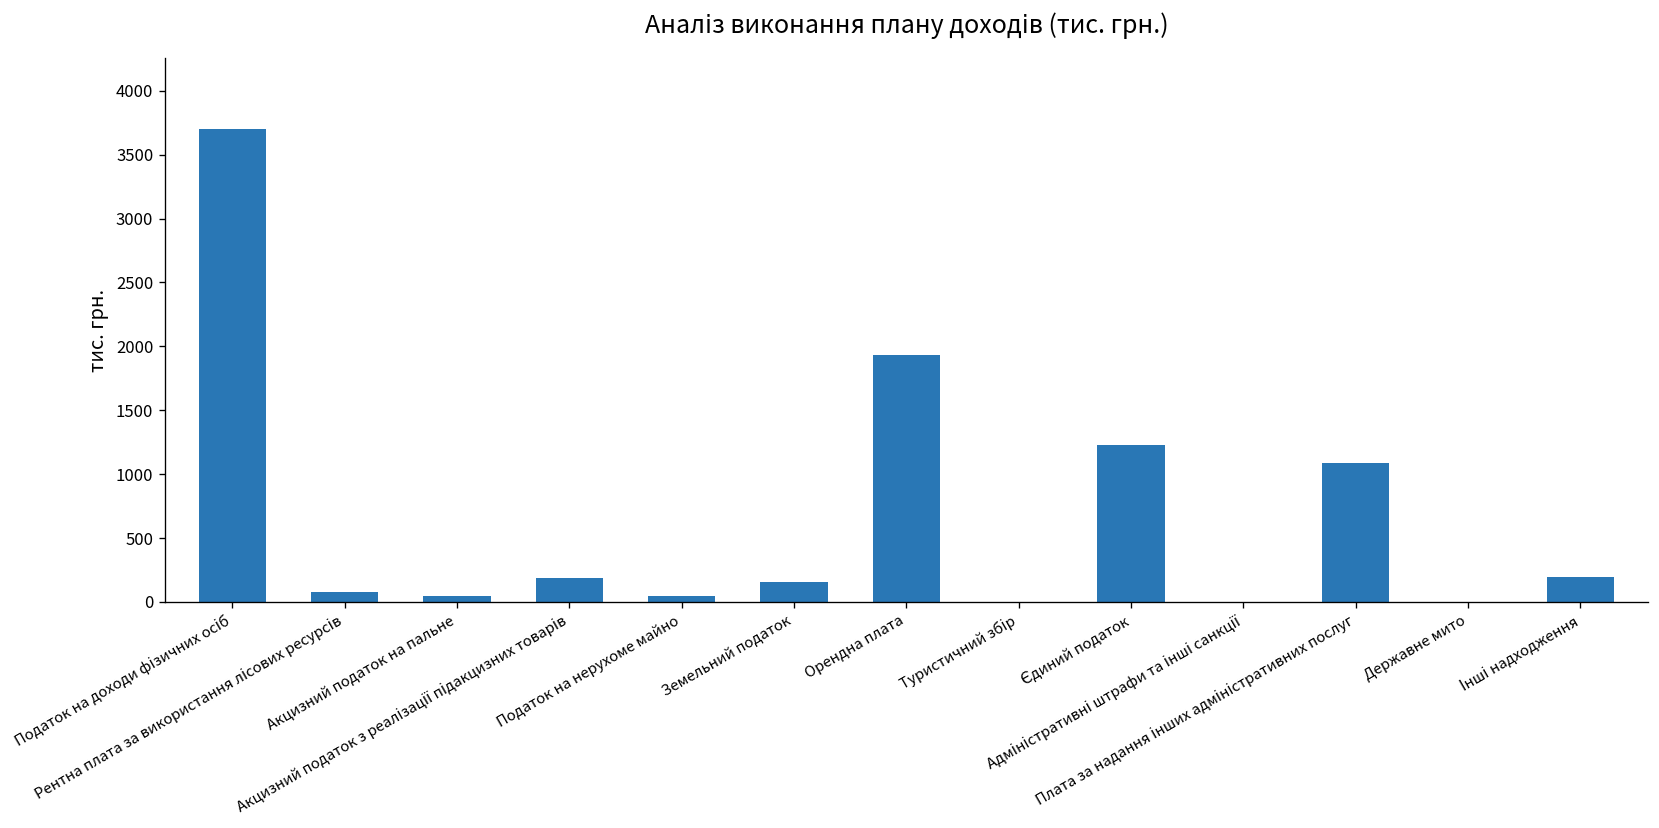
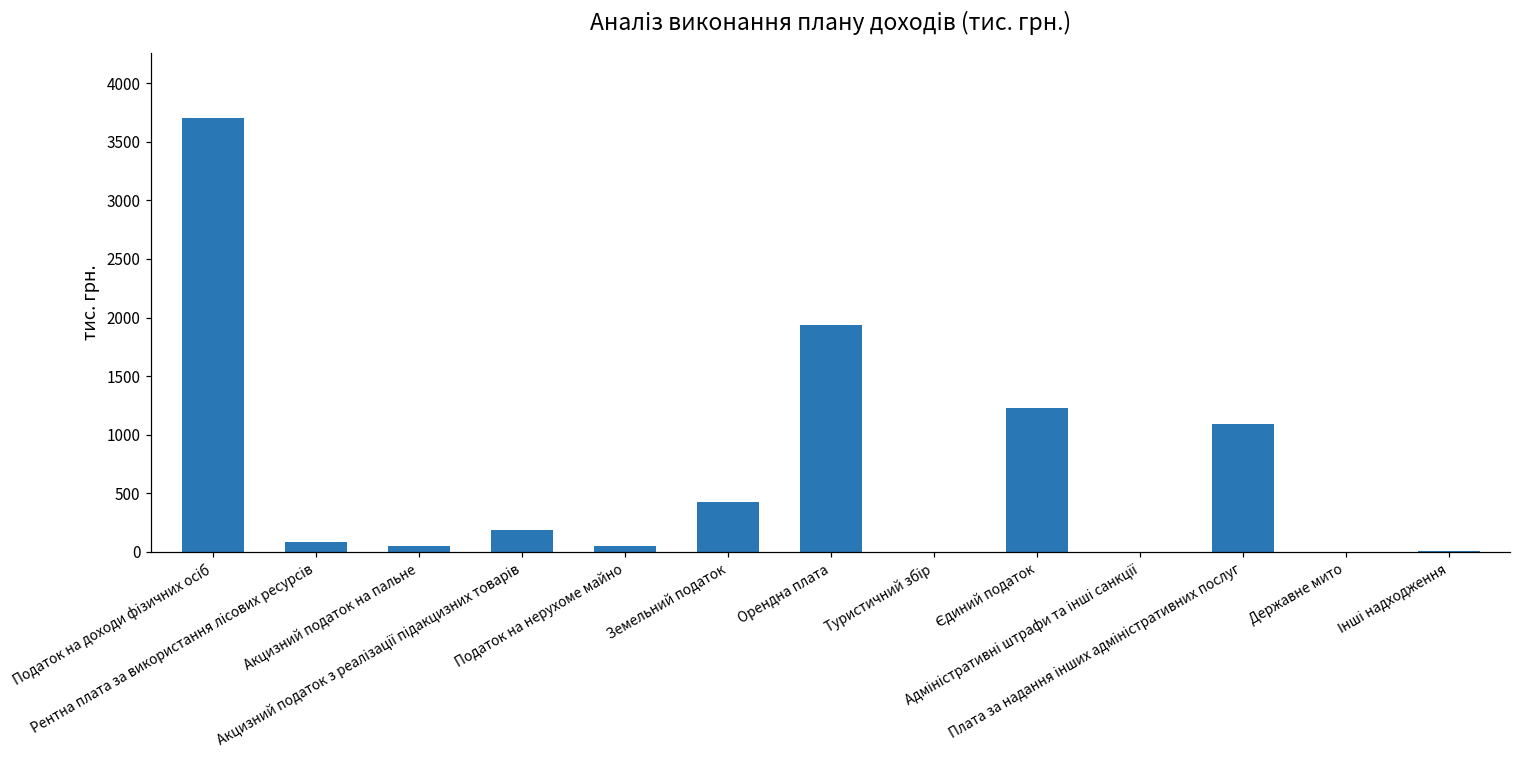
Земельний податок: 160 -> 420
Інші надходження: 190 -> 10
